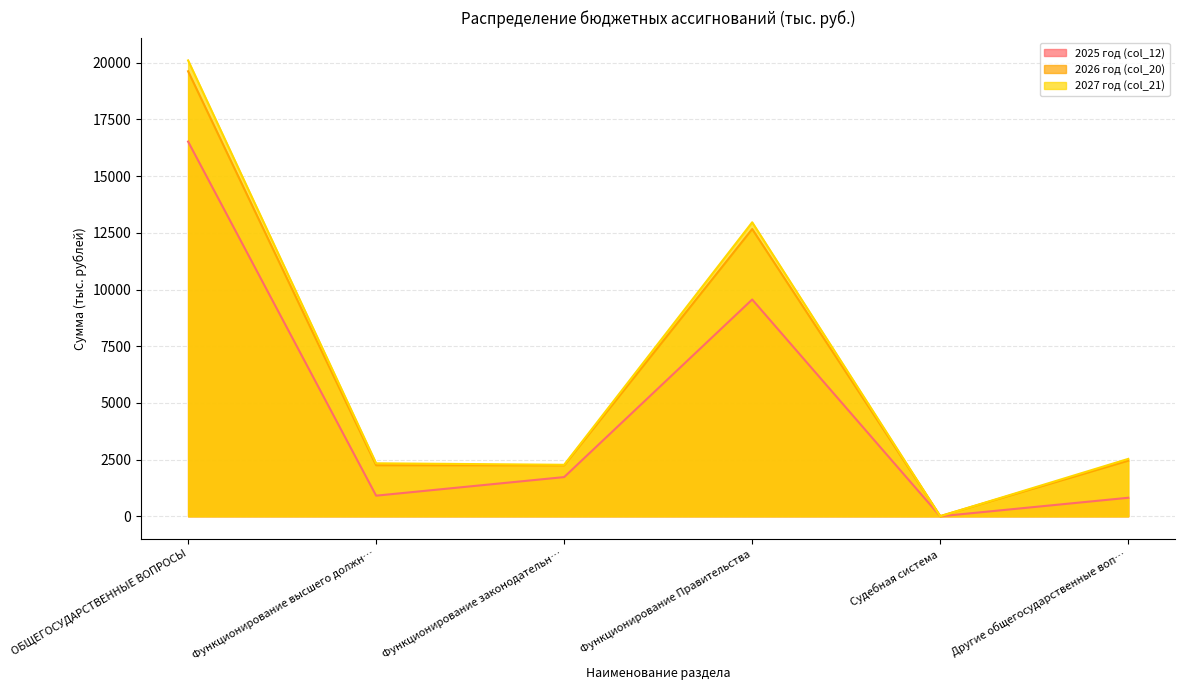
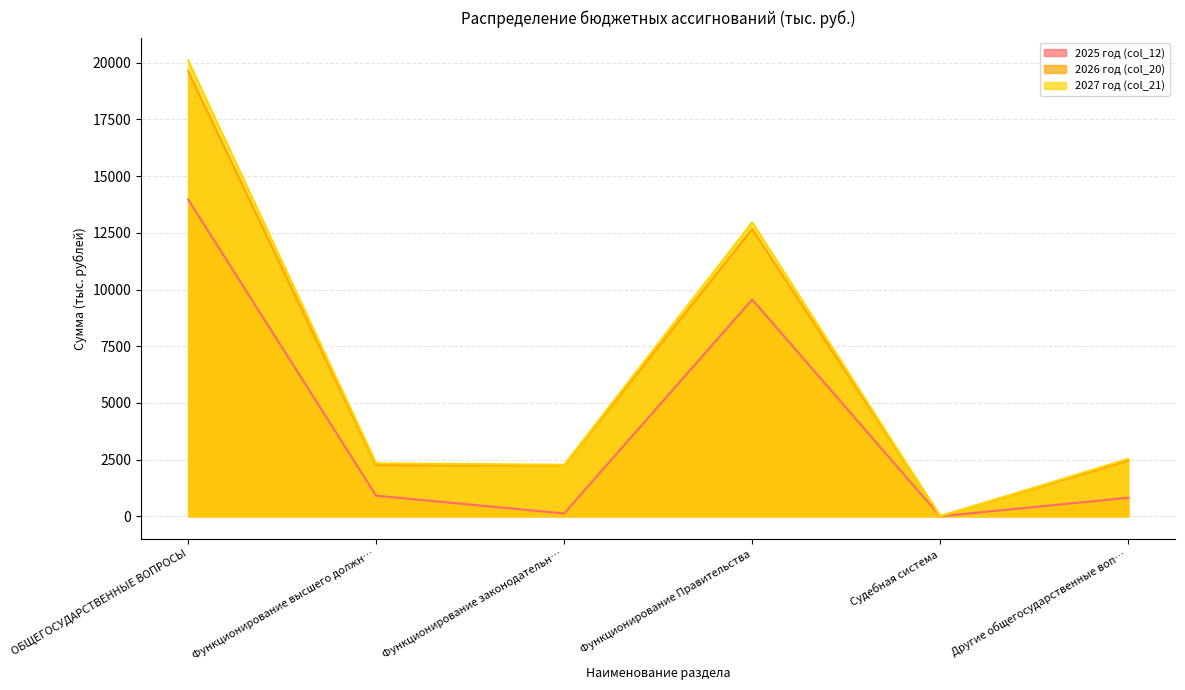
2025 год (col_12), ОБЩЕГОСУДАРСТВЕННЫЕ ВОПРОСЫ: 16500 -> 14000
2025 год (col_12), Функционирование законодательн…: 1700 -> 100
